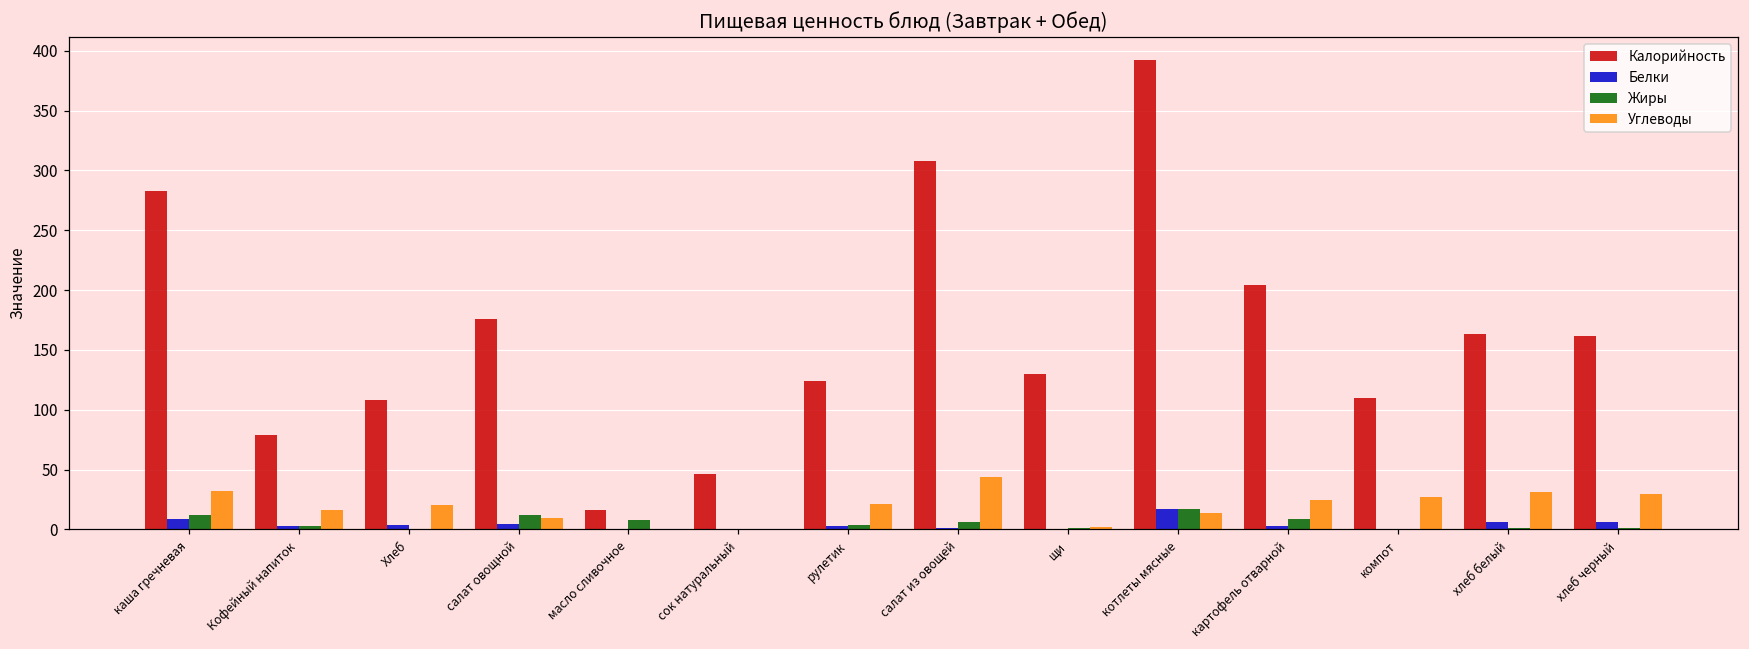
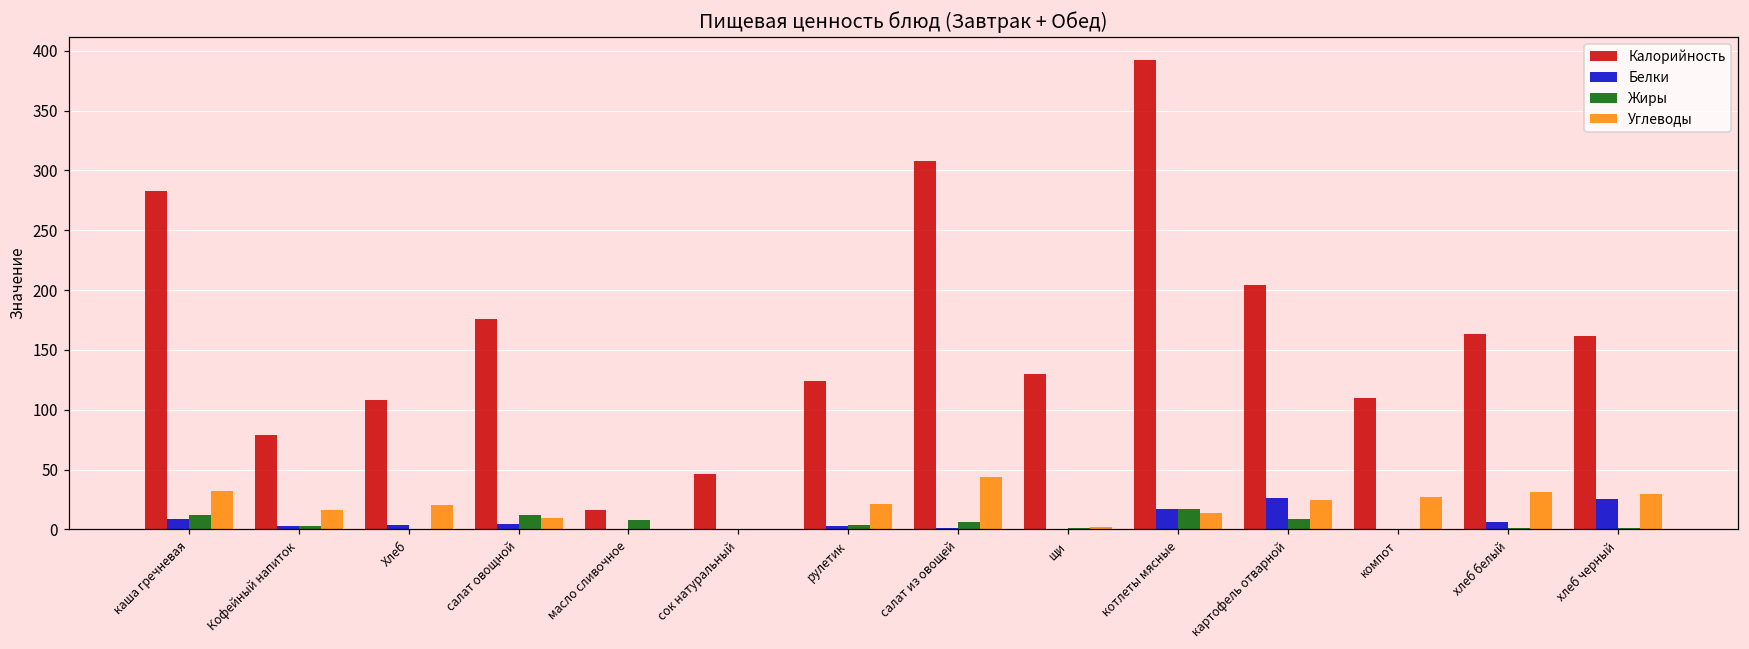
Белки, картофель отварной: 3 -> 26
Белки, хлеб черный: 6 -> 26
